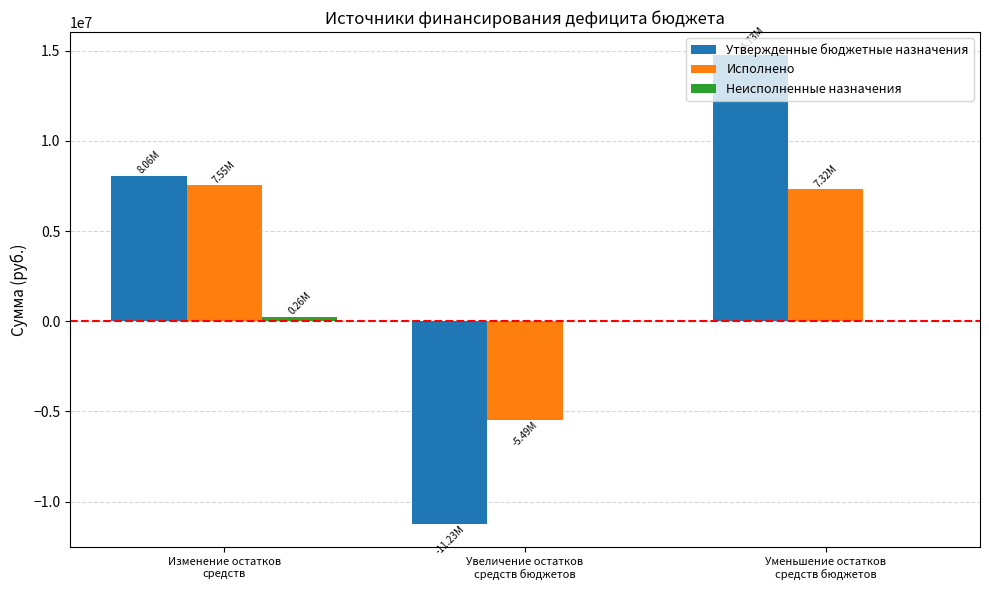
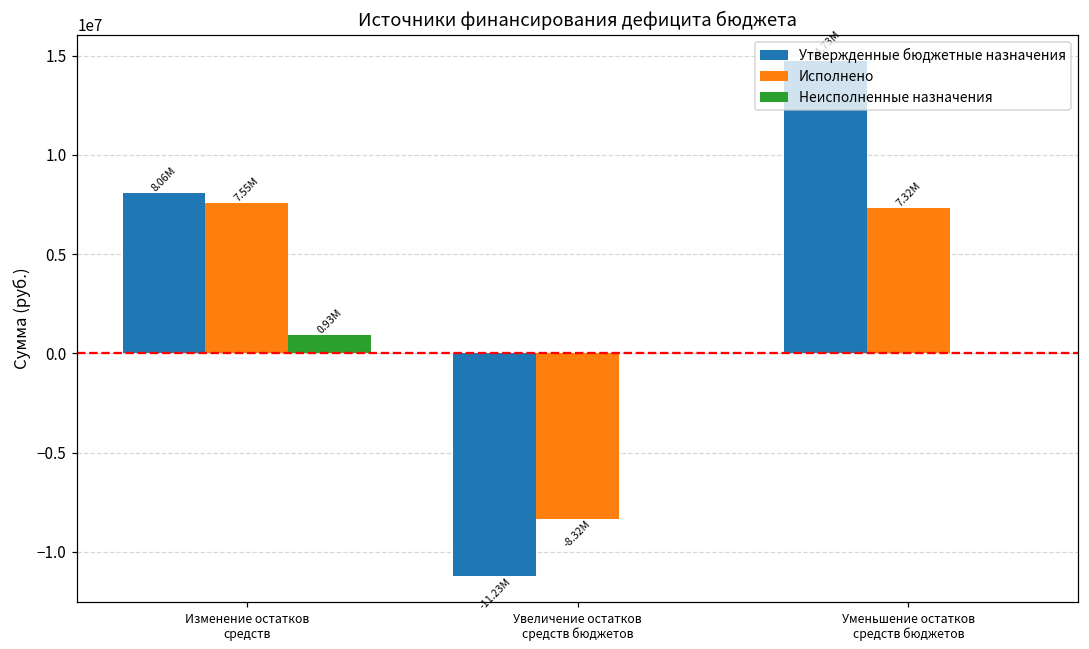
Неисполненные назначения, Изменение остатков средств: 0.26M -> 0.93M
Исполнено, Увеличение остатков средств бюджетов: -5.49M -> -8.32M
